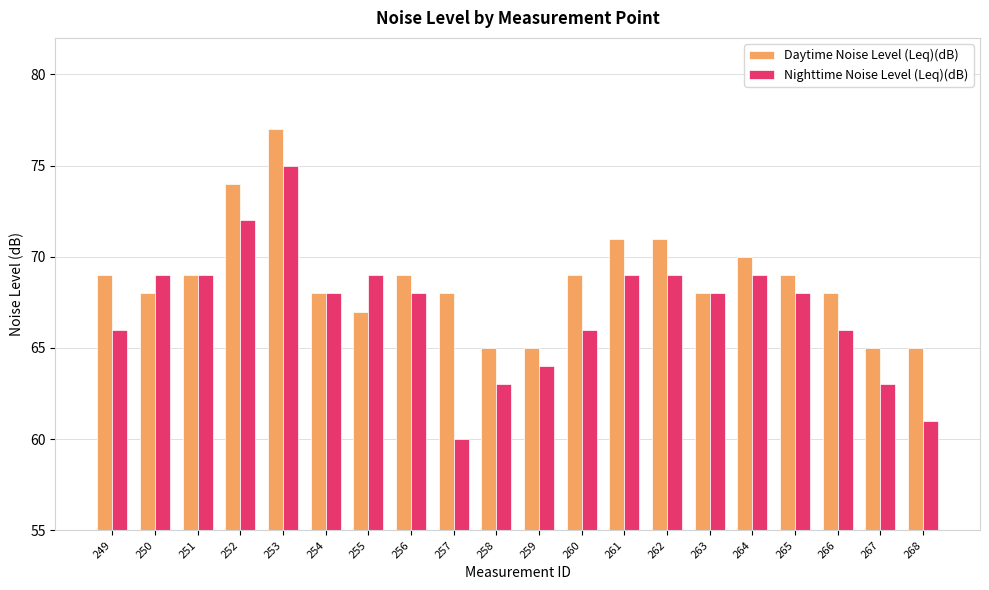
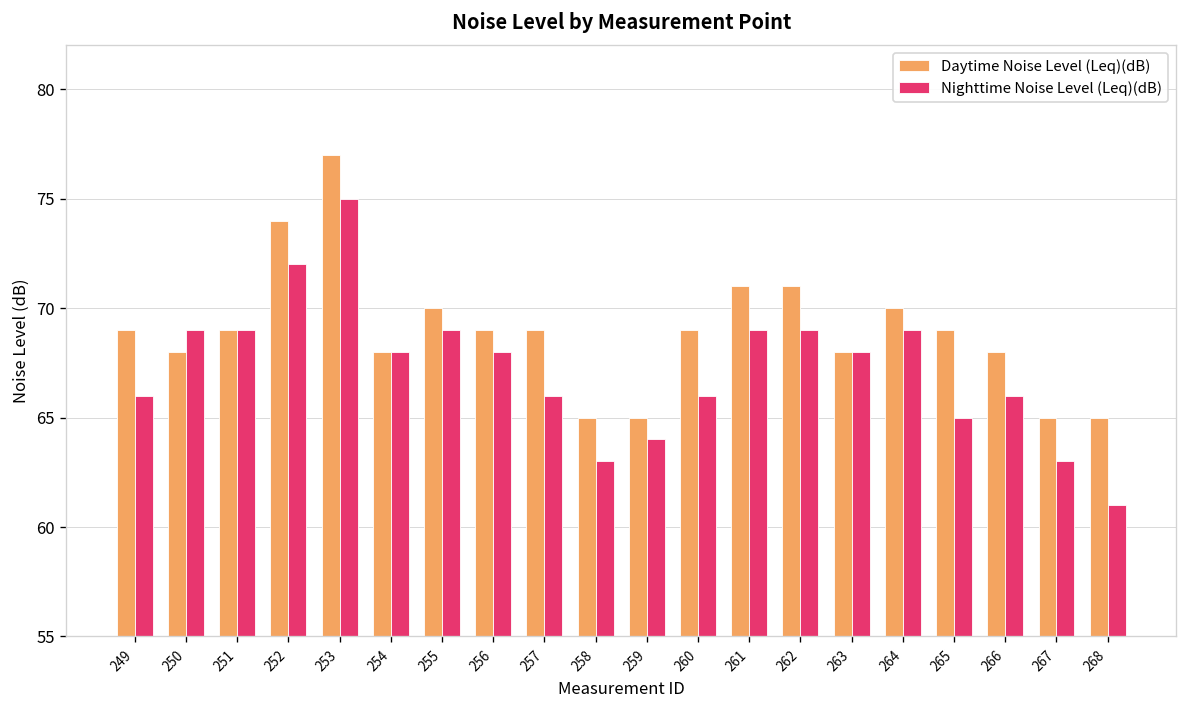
Daytime Noise Level (Leq)(dB), 255: 67 -> 70
Daytime Noise Level (Leq)(dB), 257: 68 -> 69
Nighttime Noise Level (Leq)(dB), 257: 60 -> 66
Nighttime Noise Level (Leq)(dB), 265: 68 -> 65
